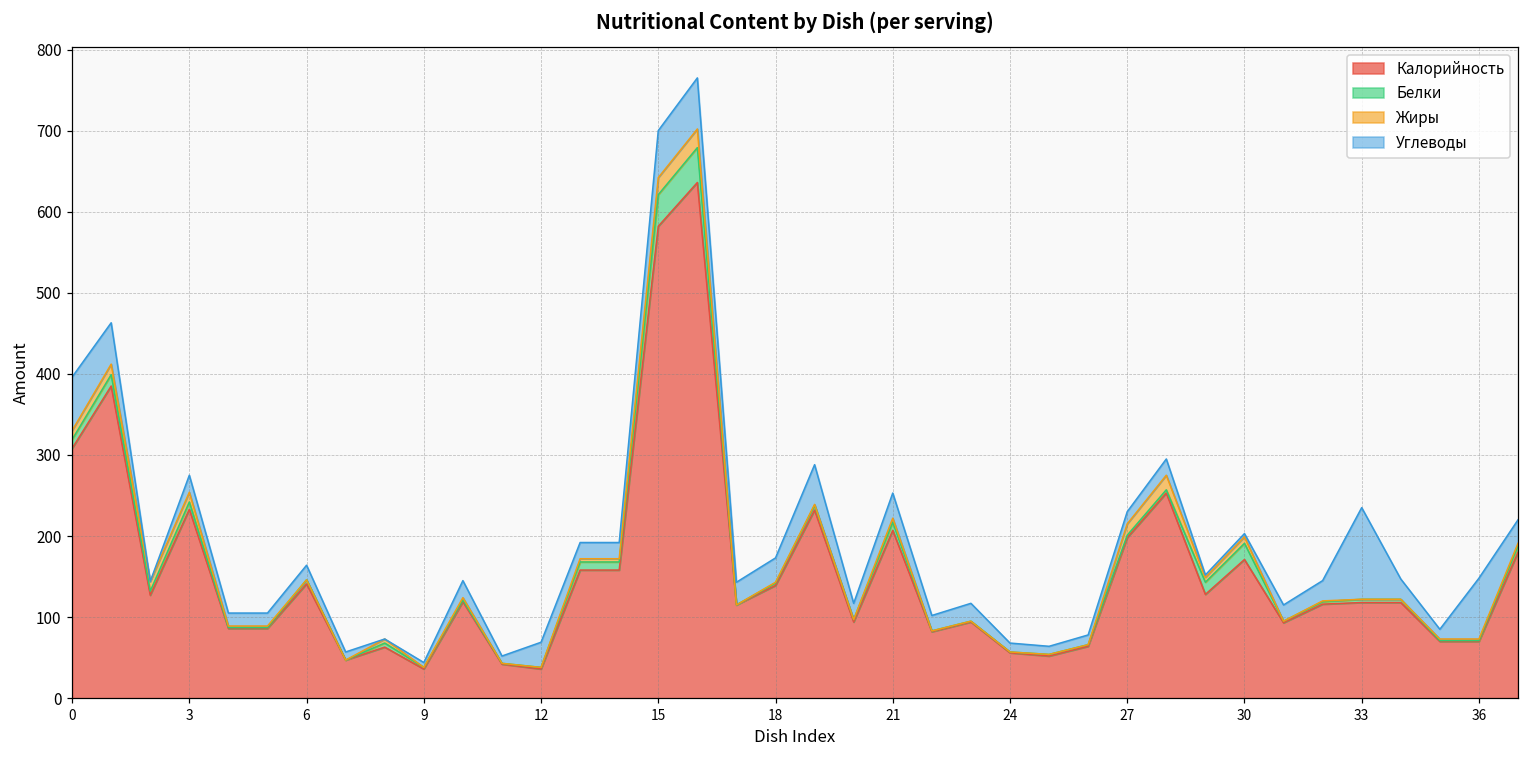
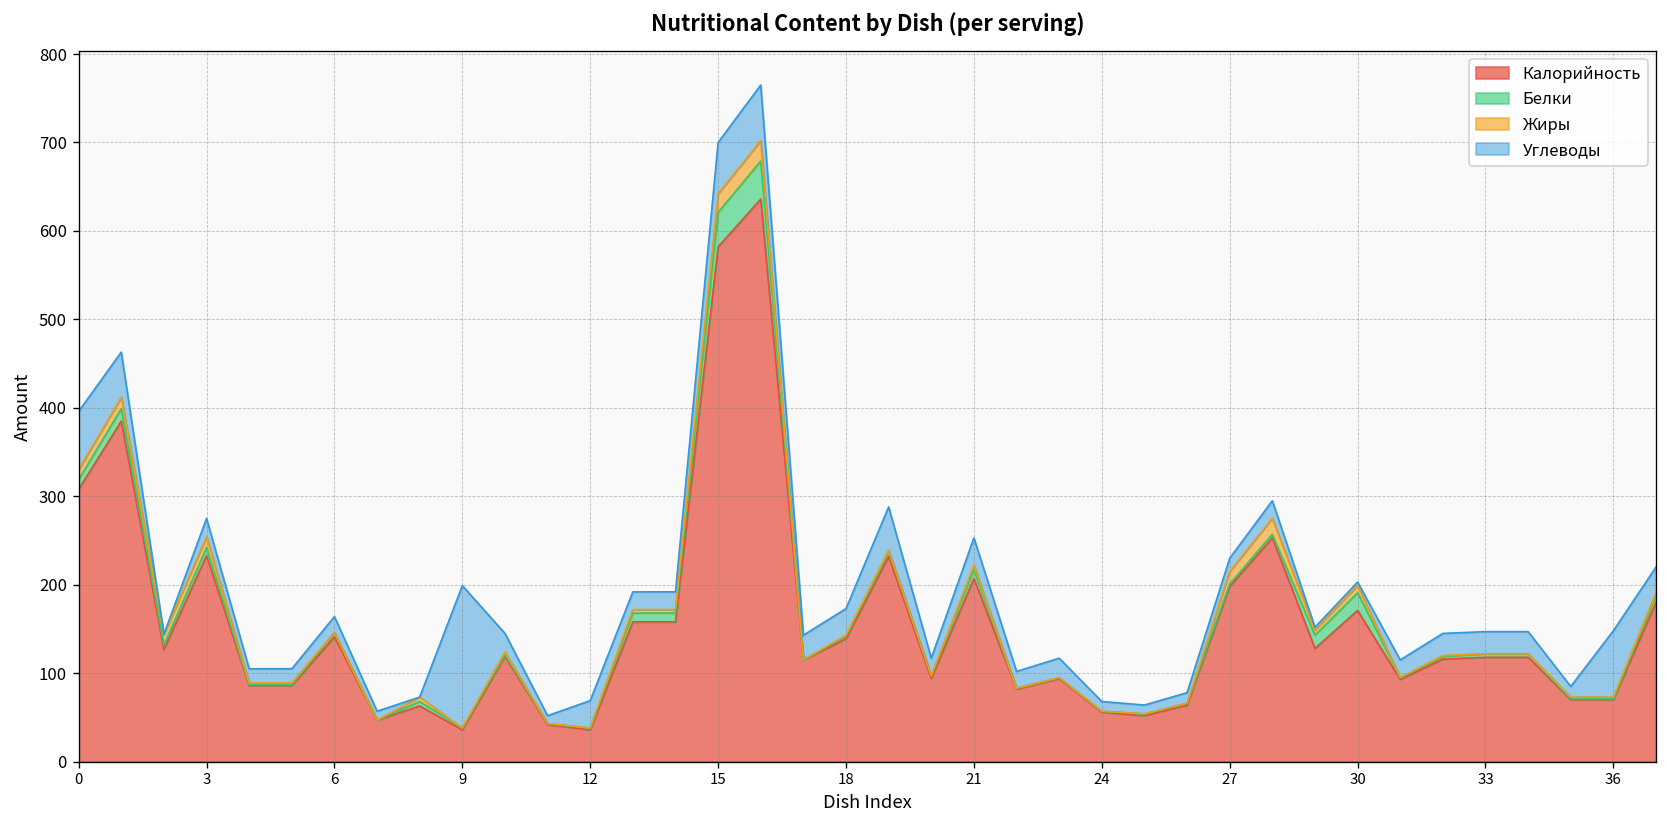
Углеводы, 9: 10 -> 160
Углеводы, 33: 110 -> 30
